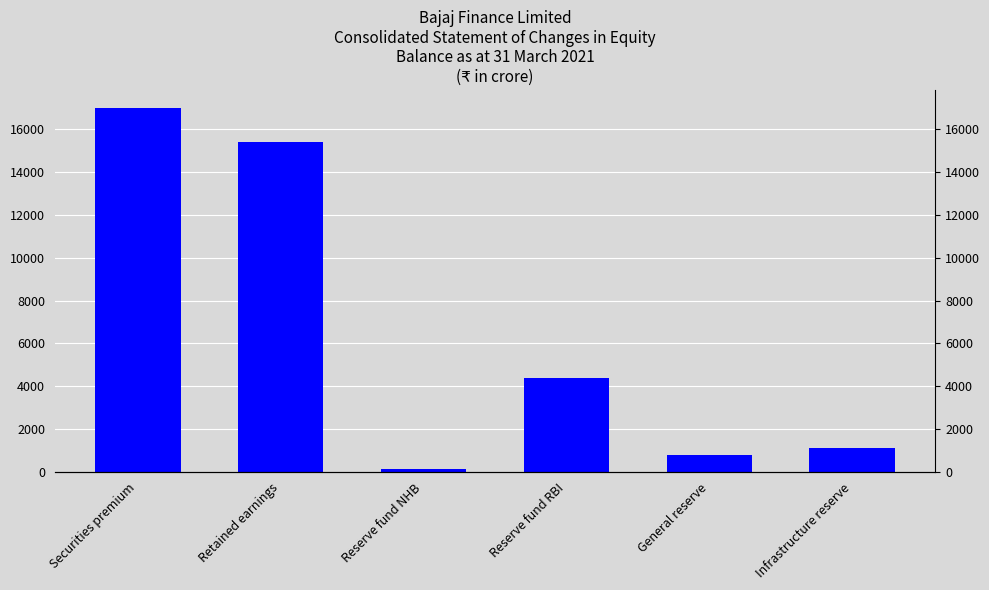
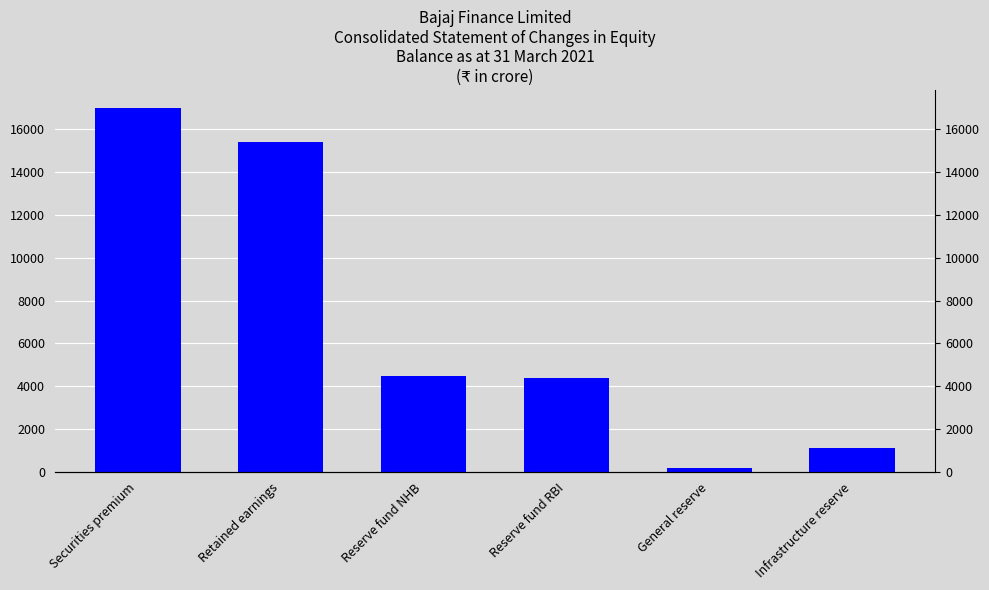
Reserve fund NHB: 100 -> 4500
General reserve: 800 -> 200
